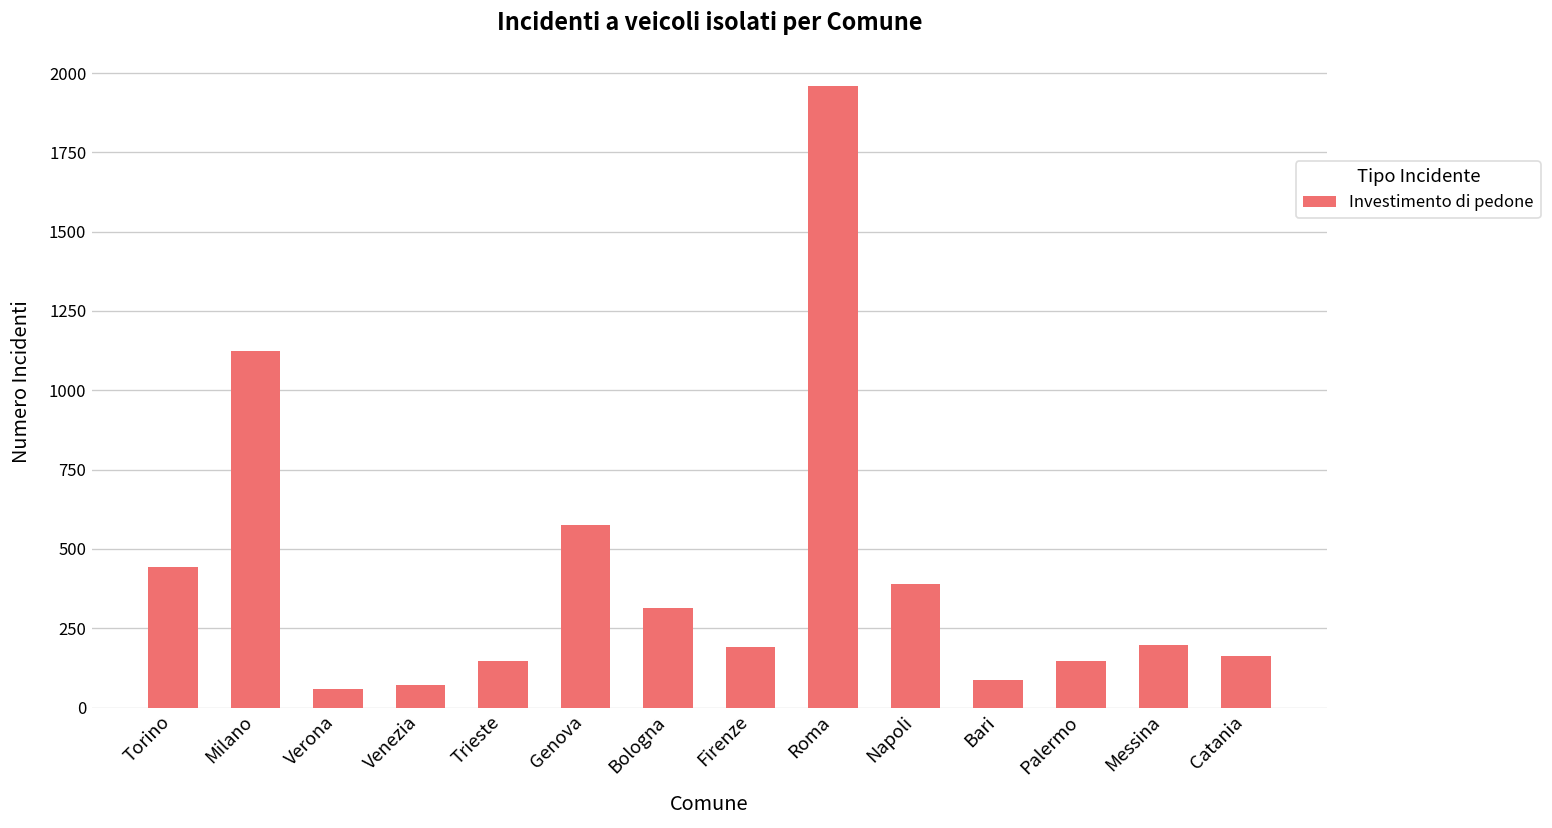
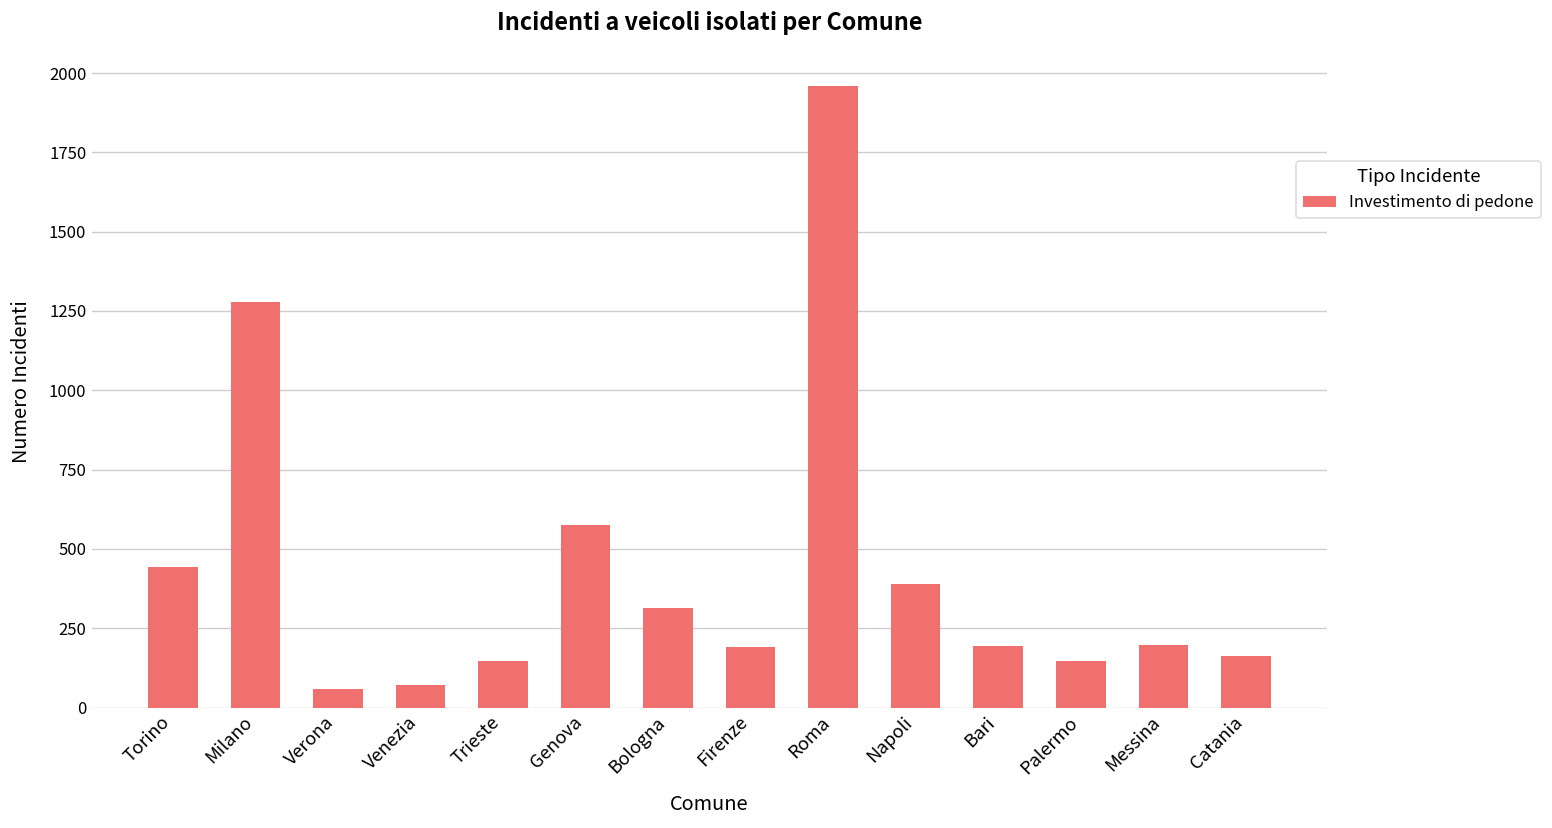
Milano: 1120 -> 1280
Bari: 90 -> 200
